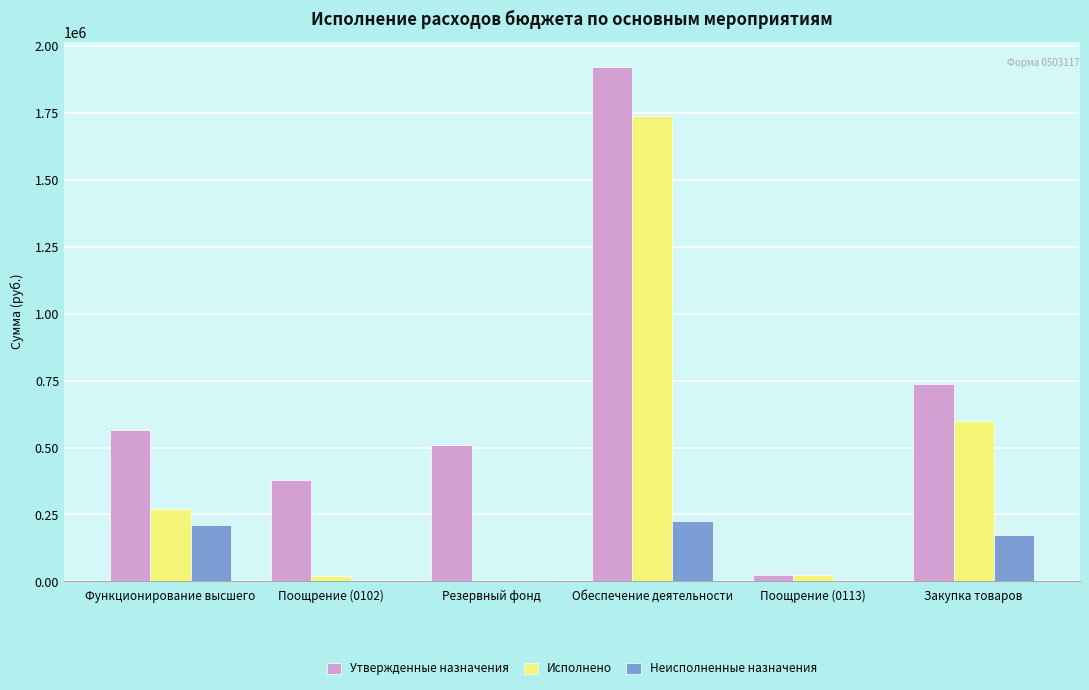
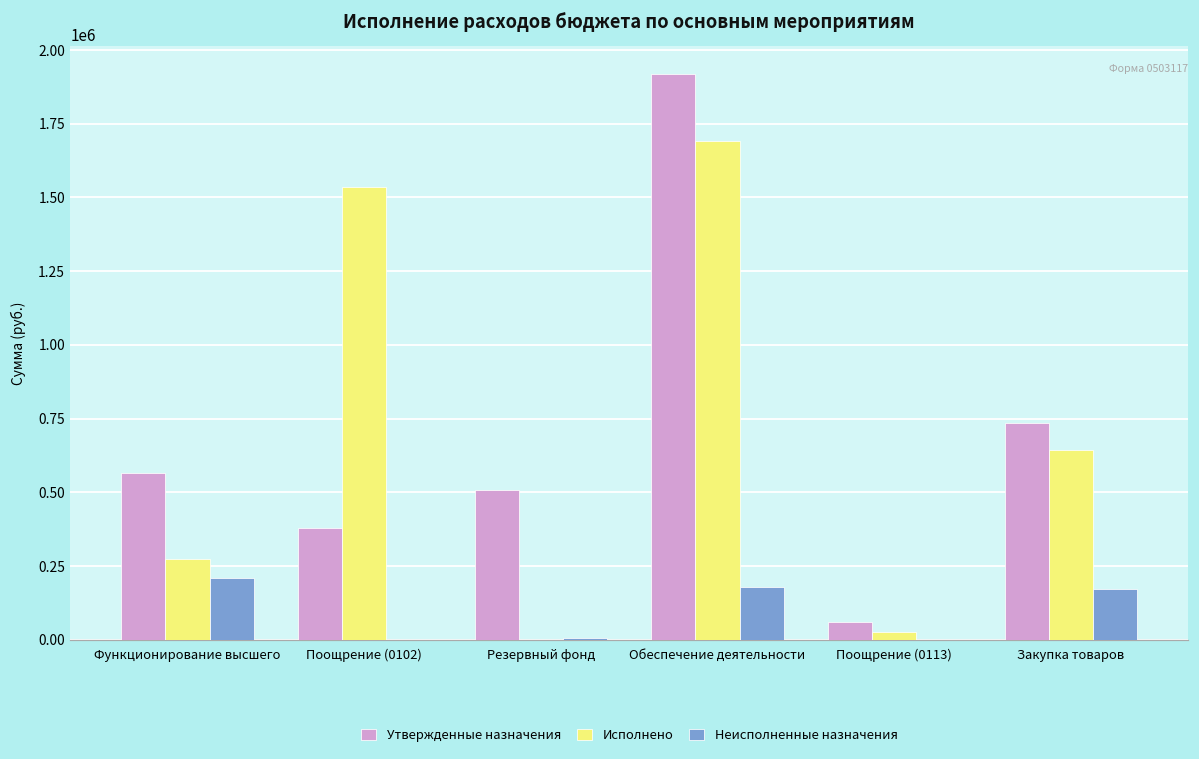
Исполнено, Поощрение (0102): 20000 -> 1540000
Исполнено, Обеспечение деятельности: 1740000 -> 1690000
Неисполненные назначения, Обеспечение деятельности: 230000 -> 180000
Утвержденные назначения, Поощрение (0113): 30000 -> 60000
Исполнено, Закупка товаров: 600000 -> 640000
